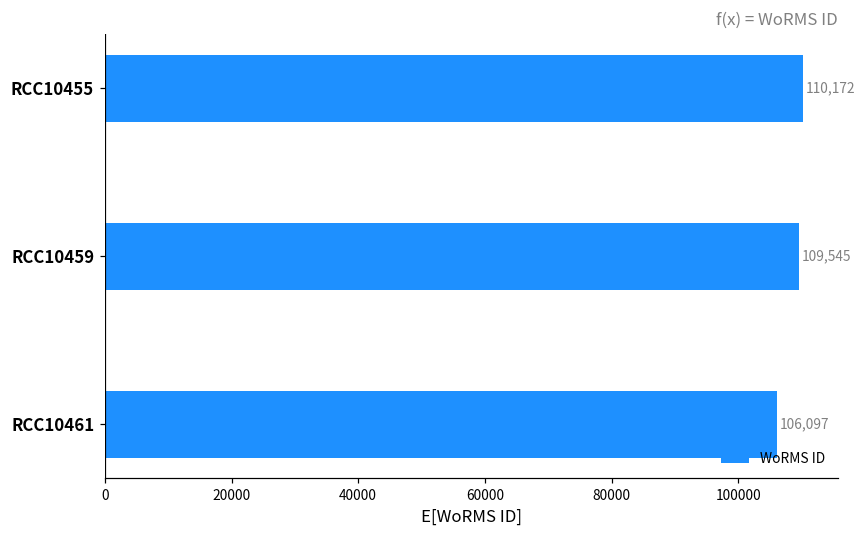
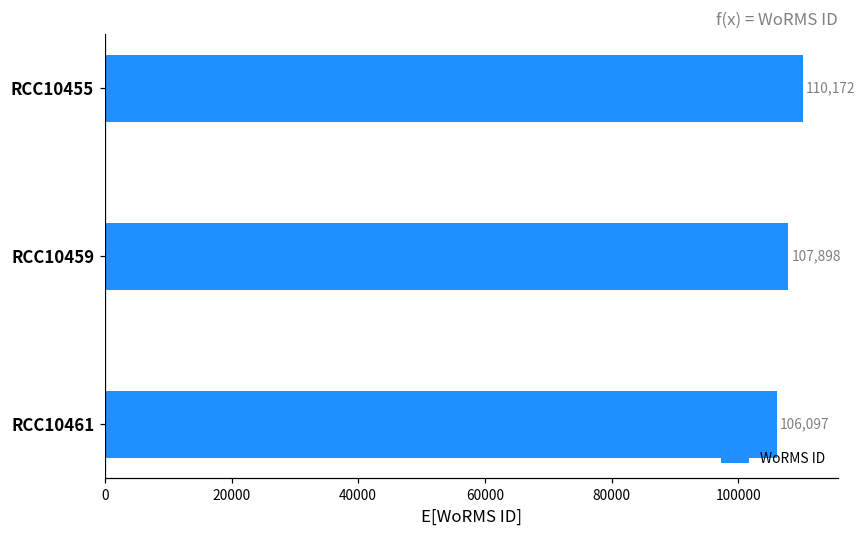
RCC10459: 109,545 -> 107,898
